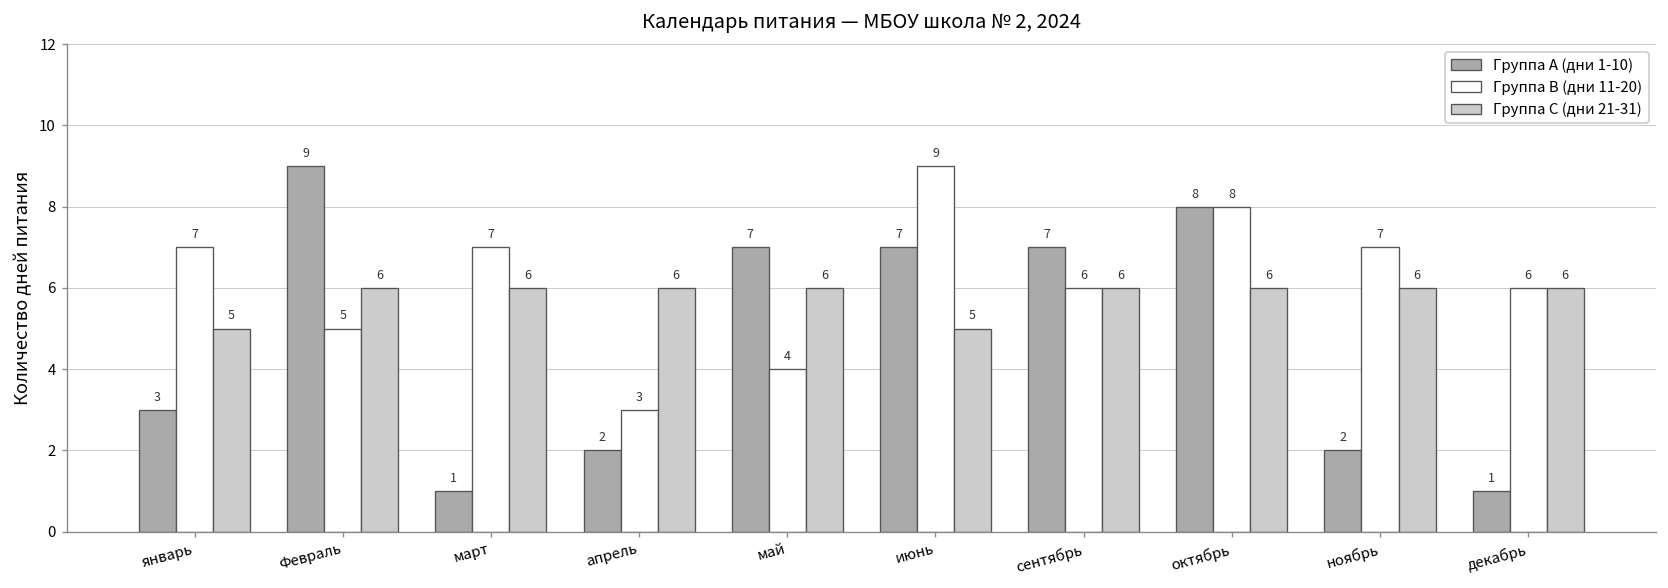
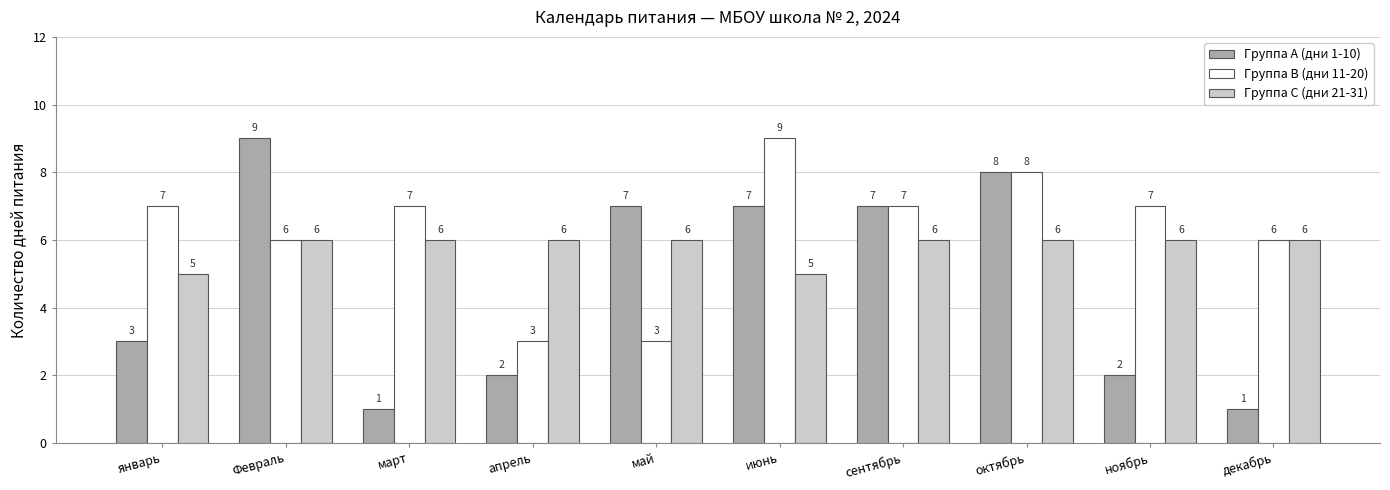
Группа B (дни 11-20), Февраль: 5 -> 6
Группа B (дни 11-20), май: 4 -> 3
Группа B (дни 11-20), сентябрь: 6 -> 7
